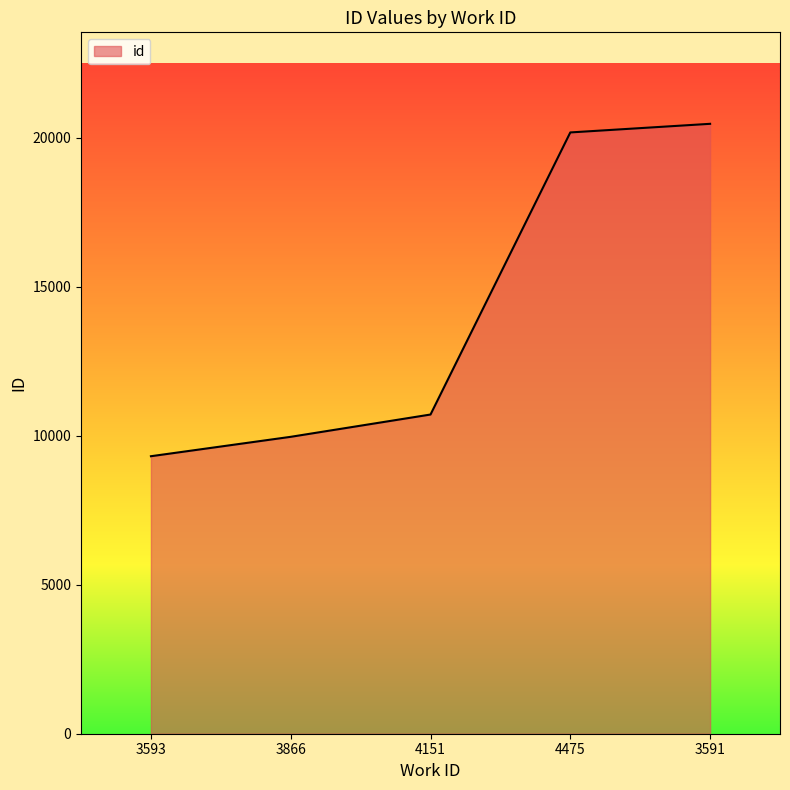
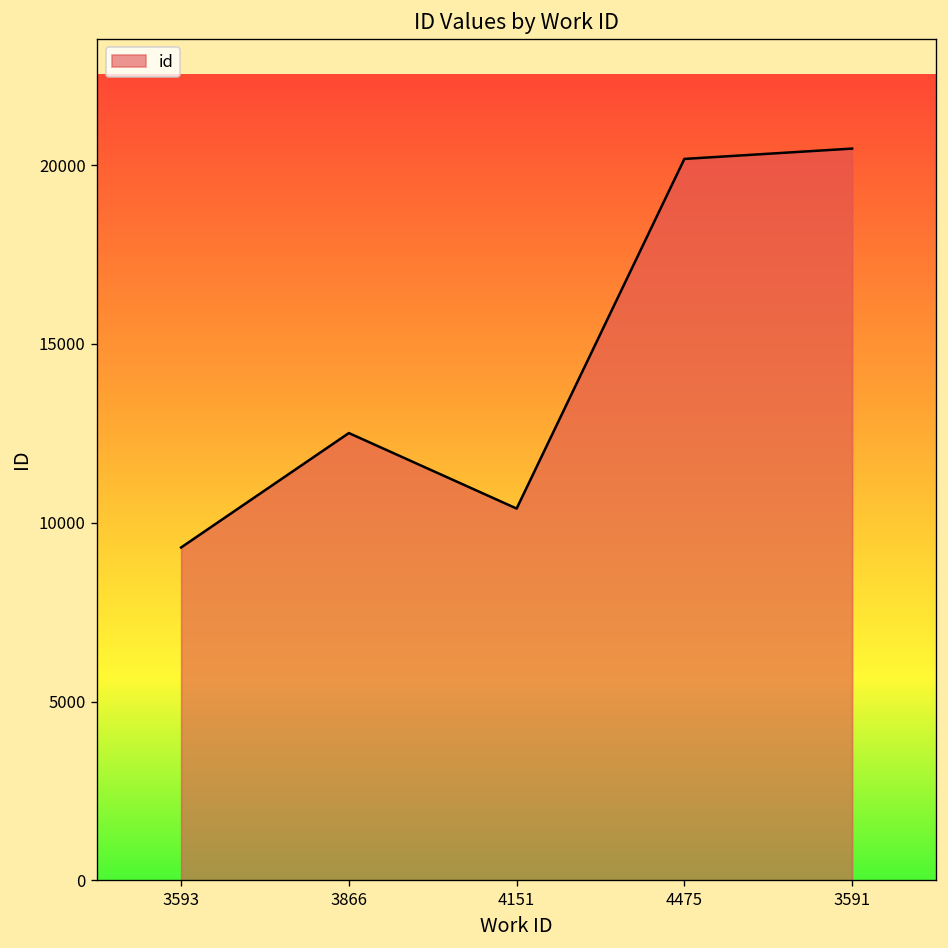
3866: 10000 -> 12500
4151: 10700 -> 10400
